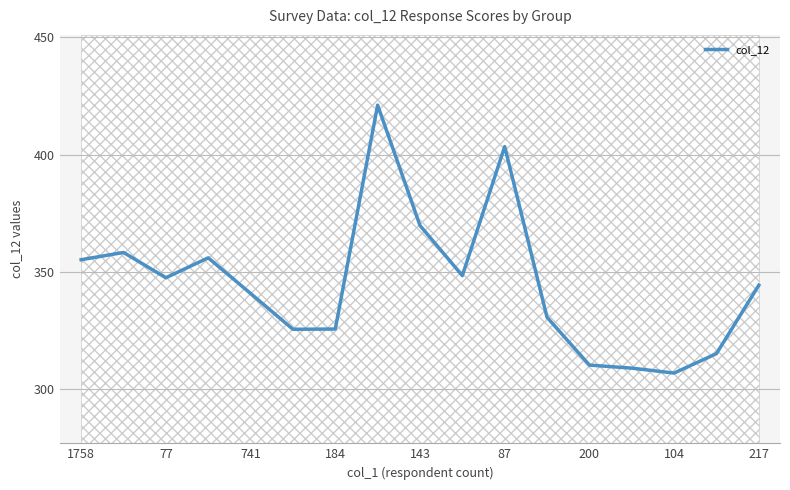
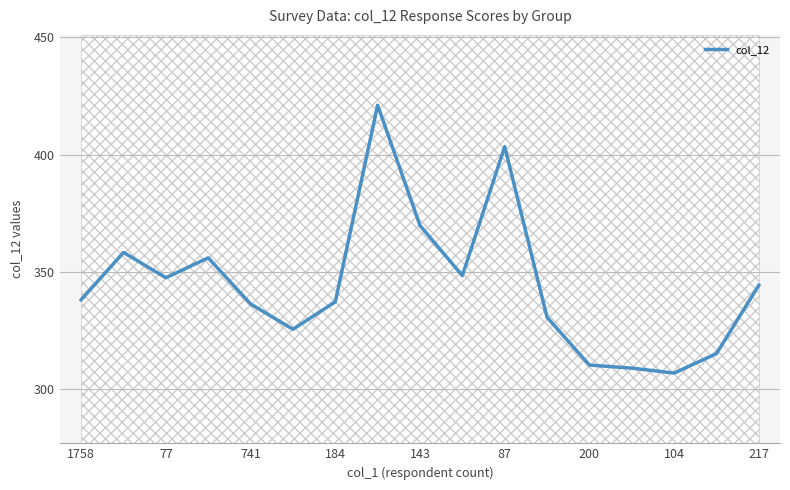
col_12, 1758: 355 -> 338
col_12, 741: 341 -> 336
col_12, 184: 326 -> 337
